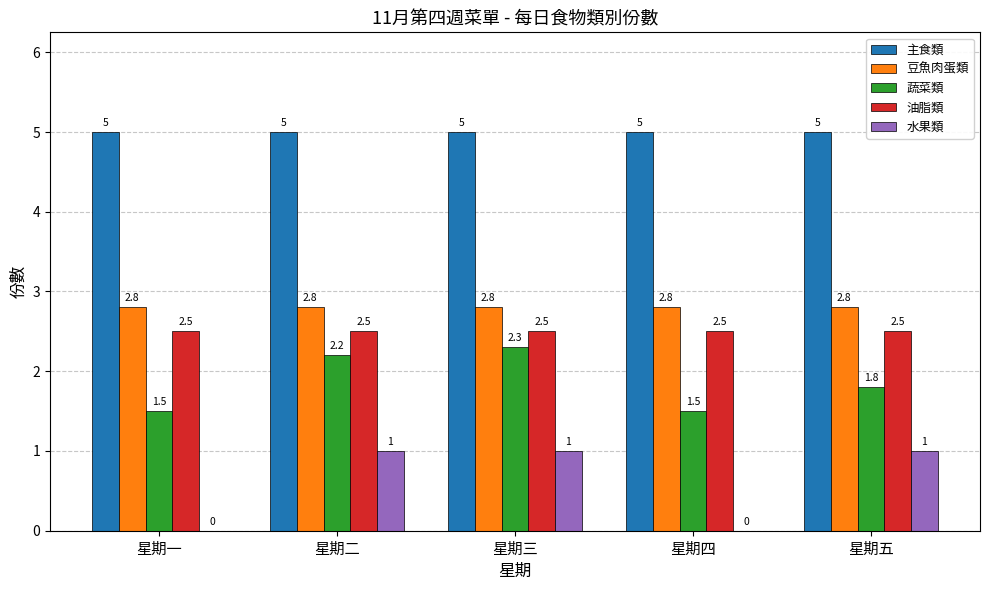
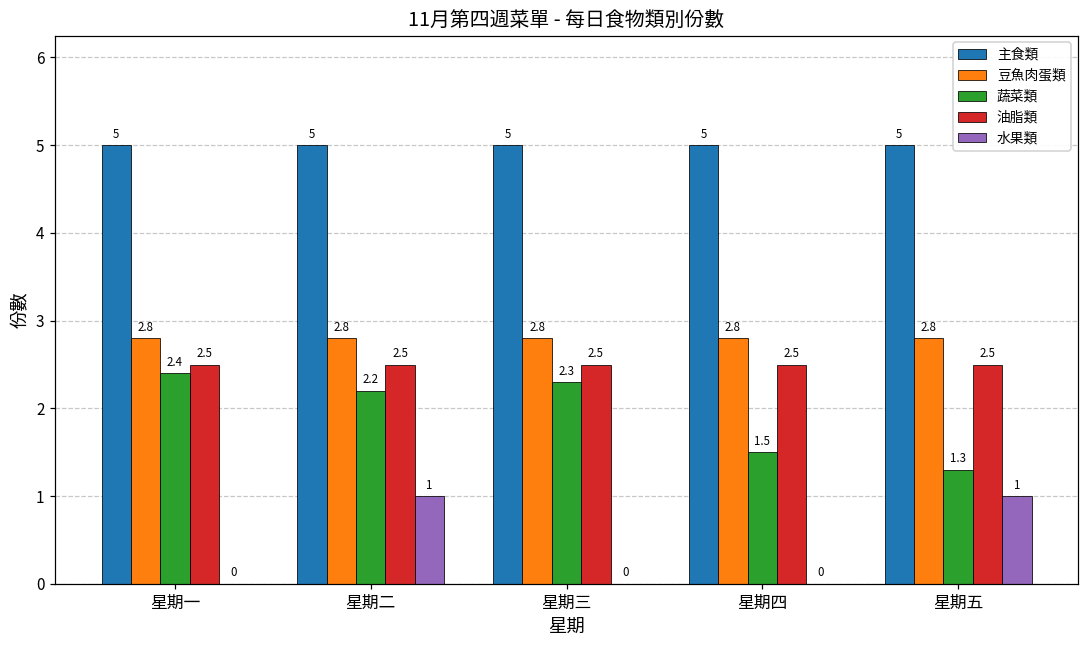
蔬菜類, 星期一: 1.5 -> 2.4
水果類, 星期三: 1 -> 0
蔬菜類, 星期五: 1.8 -> 1.3
